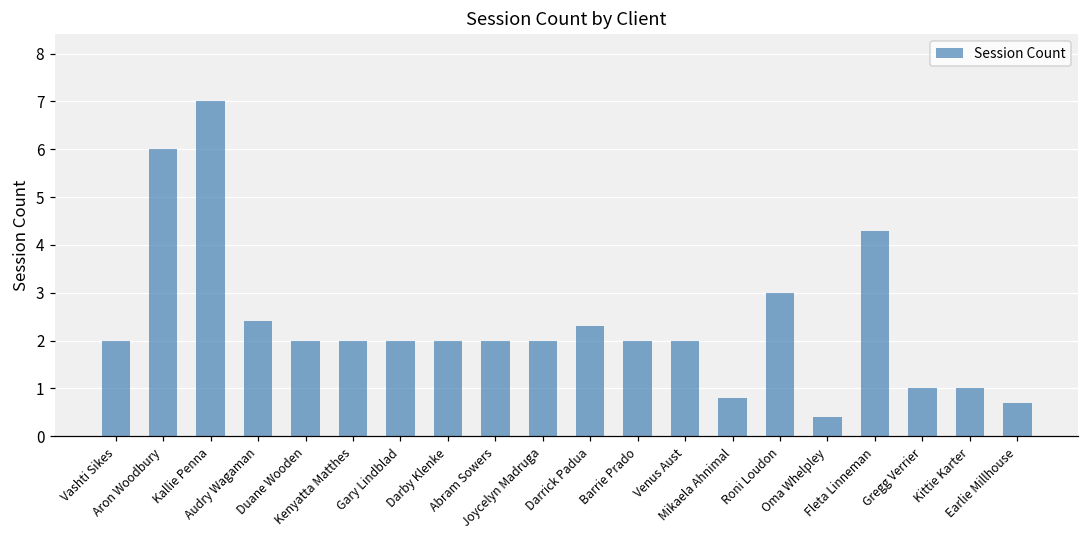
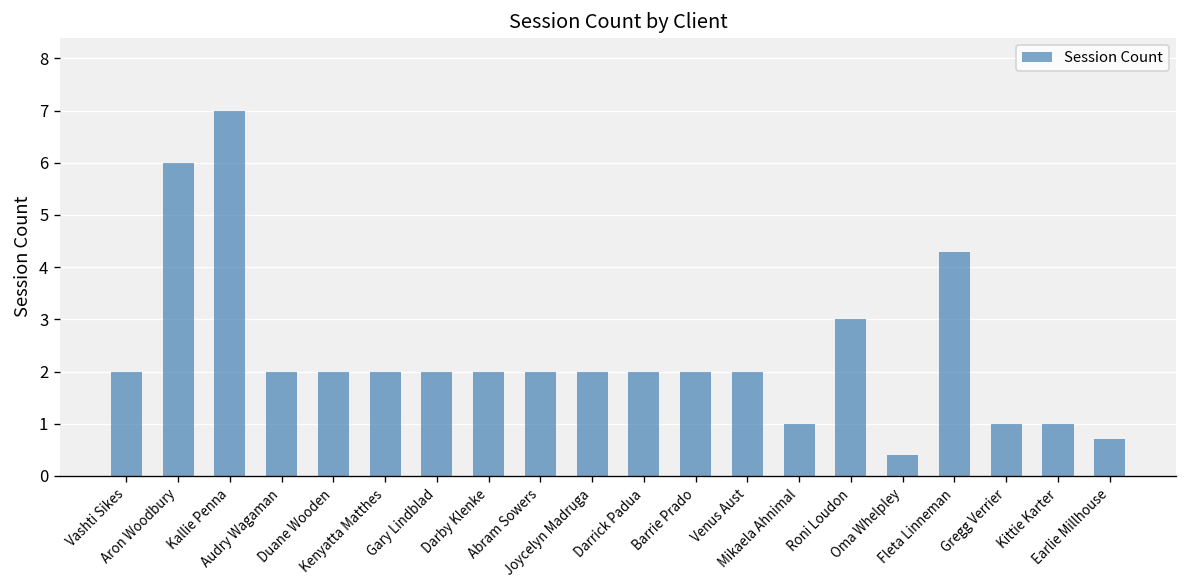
Audry Wagaman: 2.4 -> 2.0
Darrick Padua: 2.3 -> 2.0
Mikaela Ahnimal: 0.8 -> 1.0
